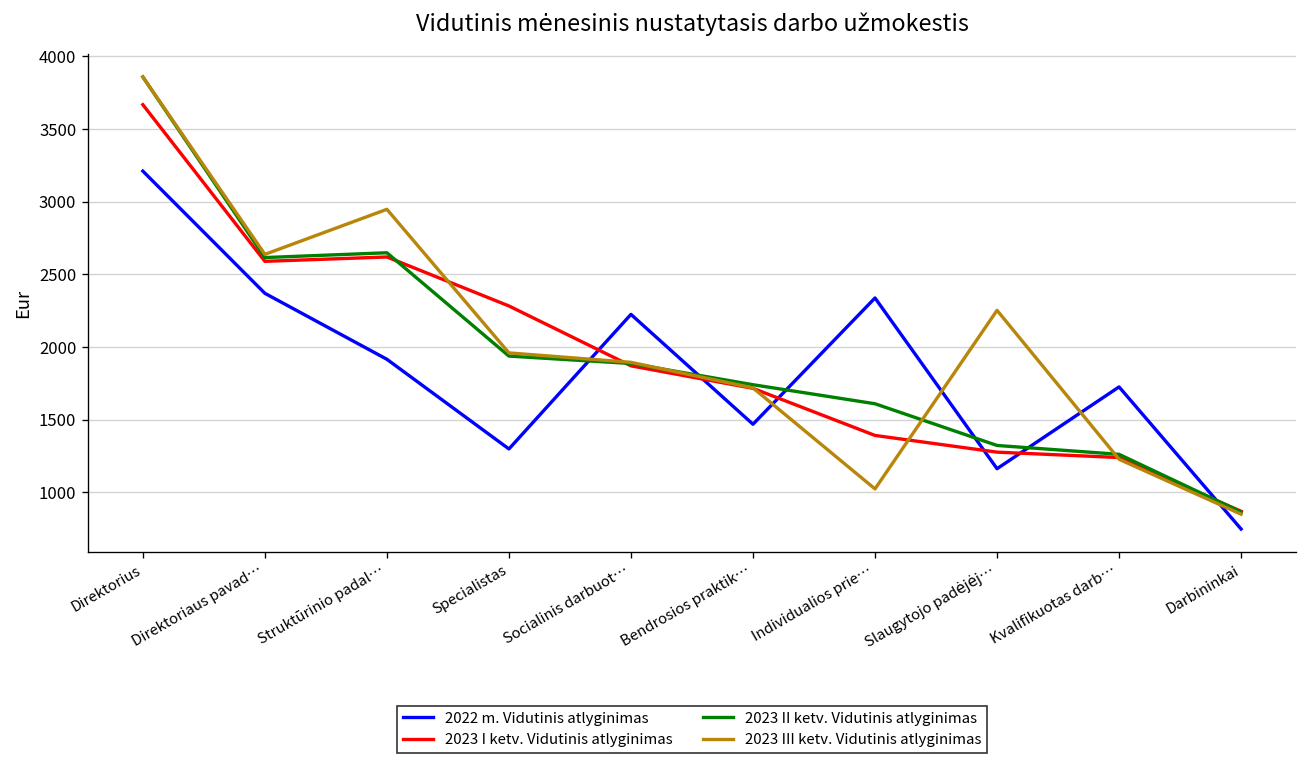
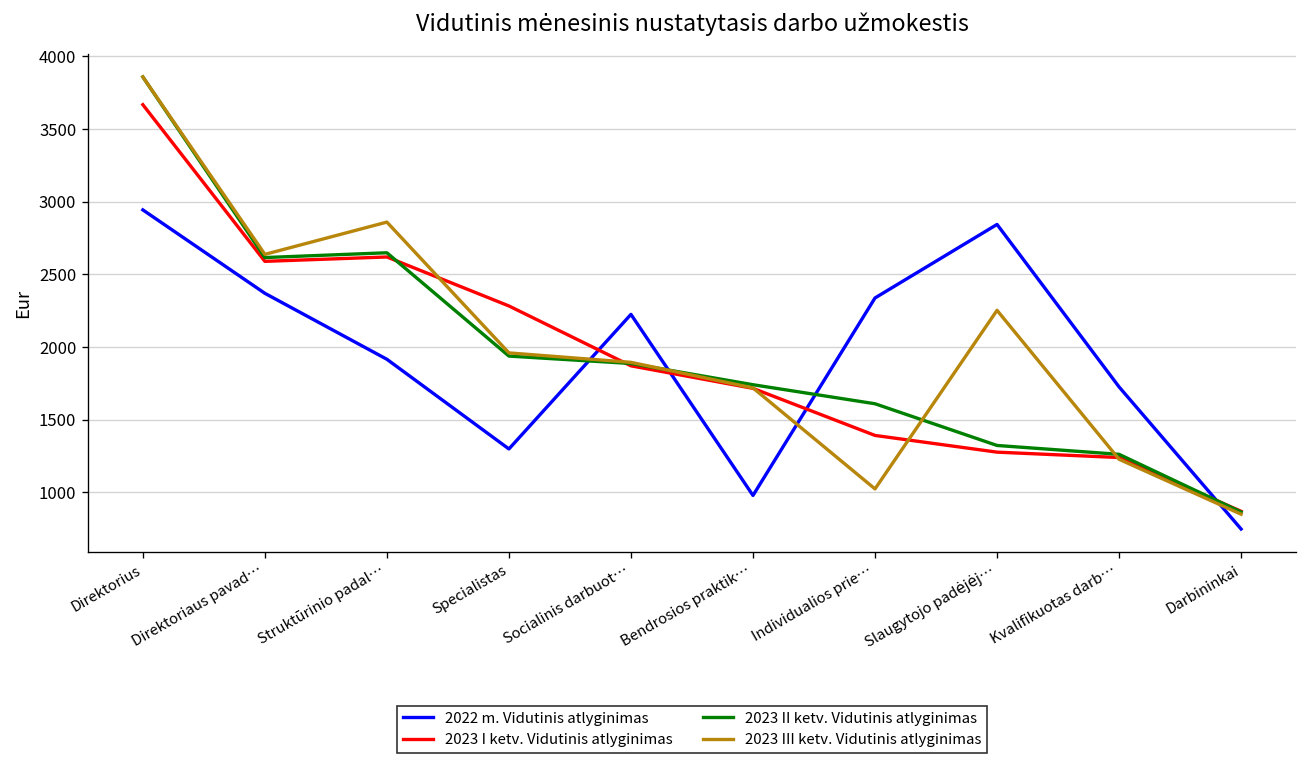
2022 m. Vidutinis atlyginimas, Direktorius: 3210 -> 2940
2023 III ketv. Vidutinis atlyginimas, Struktūrinio padal…: 2950 -> 2860
2022 m. Vidutinis atlyginimas, Bendrosios praktik…: 1470 -> 980
2022 m. Vidutinis atlyginimas, Slaugytojo padėjėj…: 1160 -> 2840
